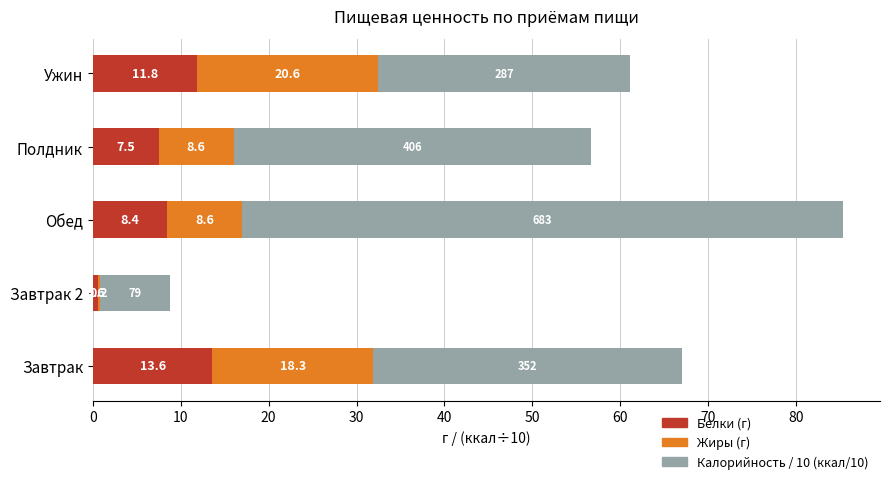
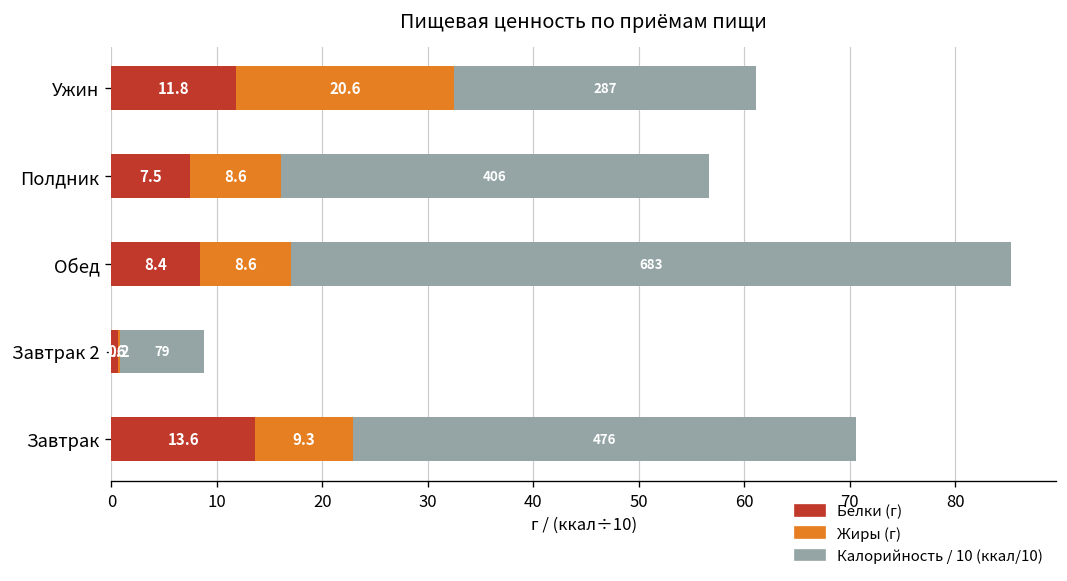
Жиры (г), Завтрак: 18.3 -> 9.3
Калорийность / 10 (ккал/10), Завтрак: 352 -> 476
